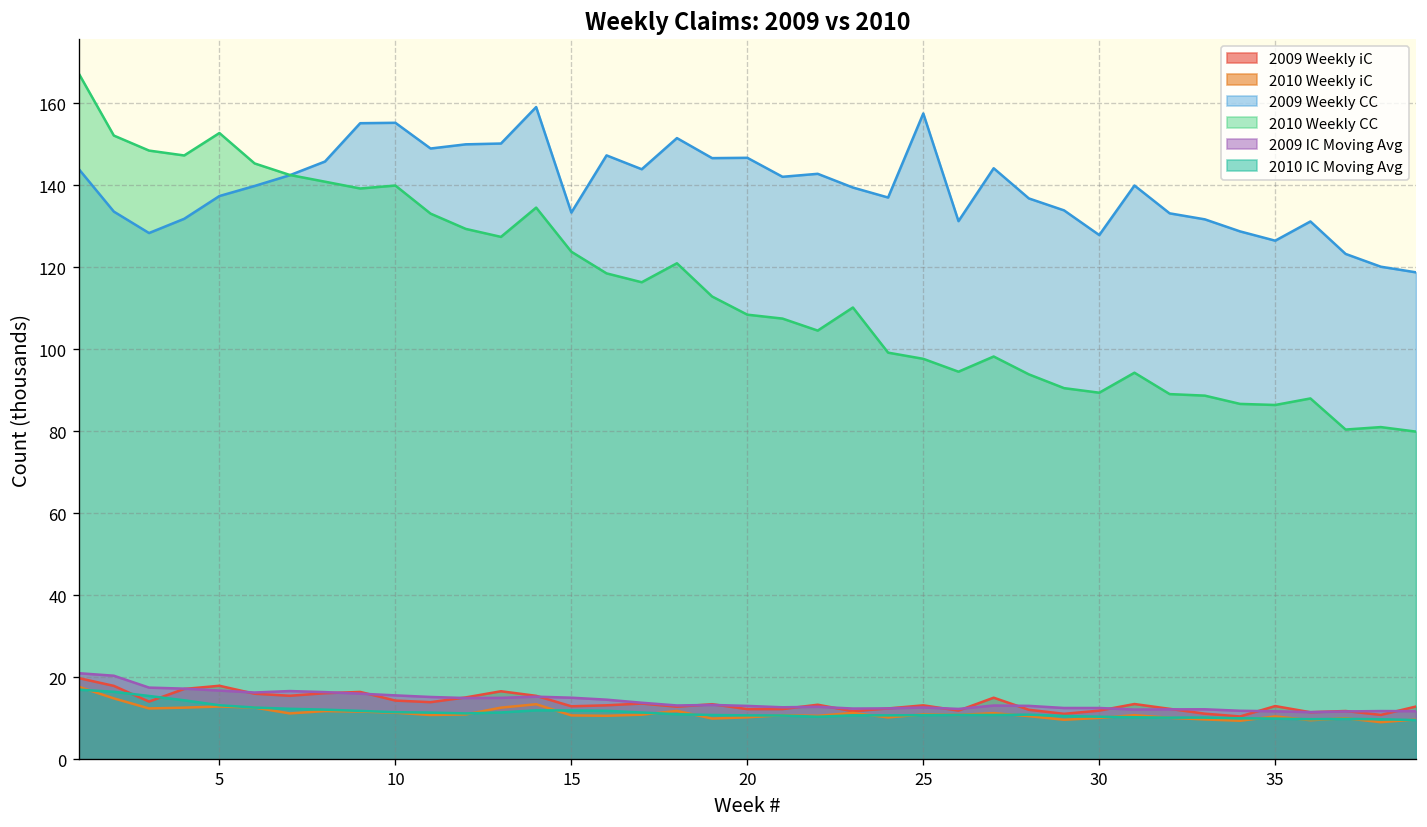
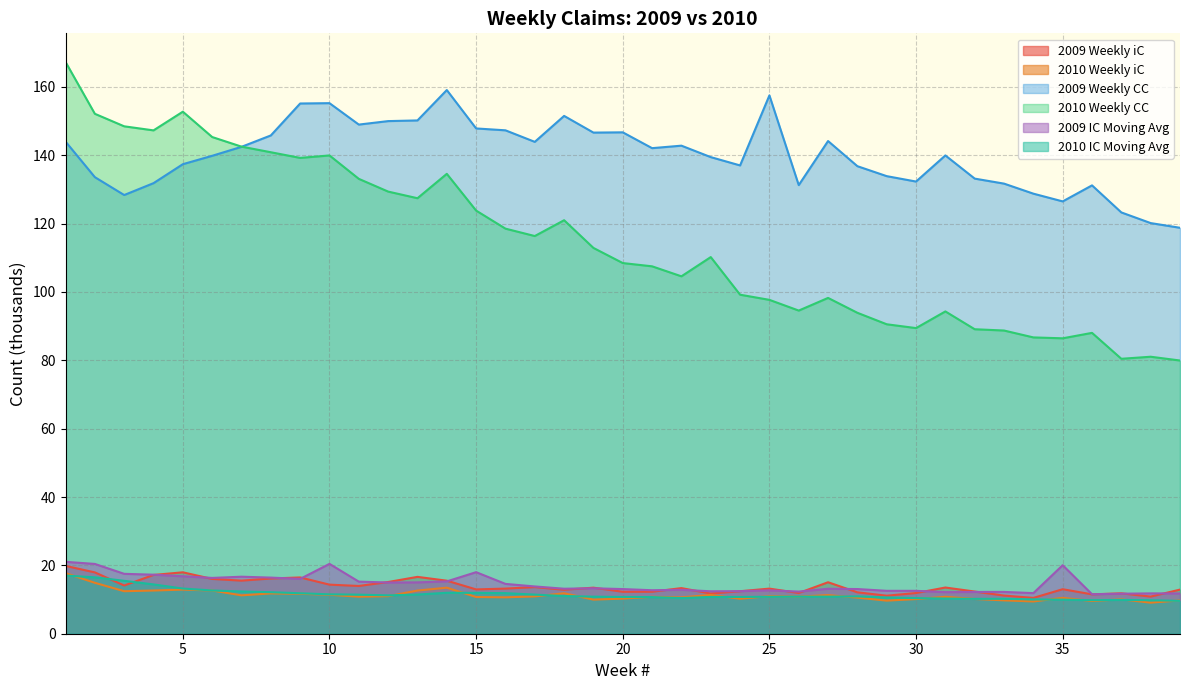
2009 IC Moving Avg, 10: 16 -> 20
2009 Weekly CC, 15: 133 -> 148
2009 IC Moving Avg, 15: 15 -> 18
2009 Weekly CC, 30: 128 -> 132
2009 IC Moving Avg, 35: 12 -> 20
